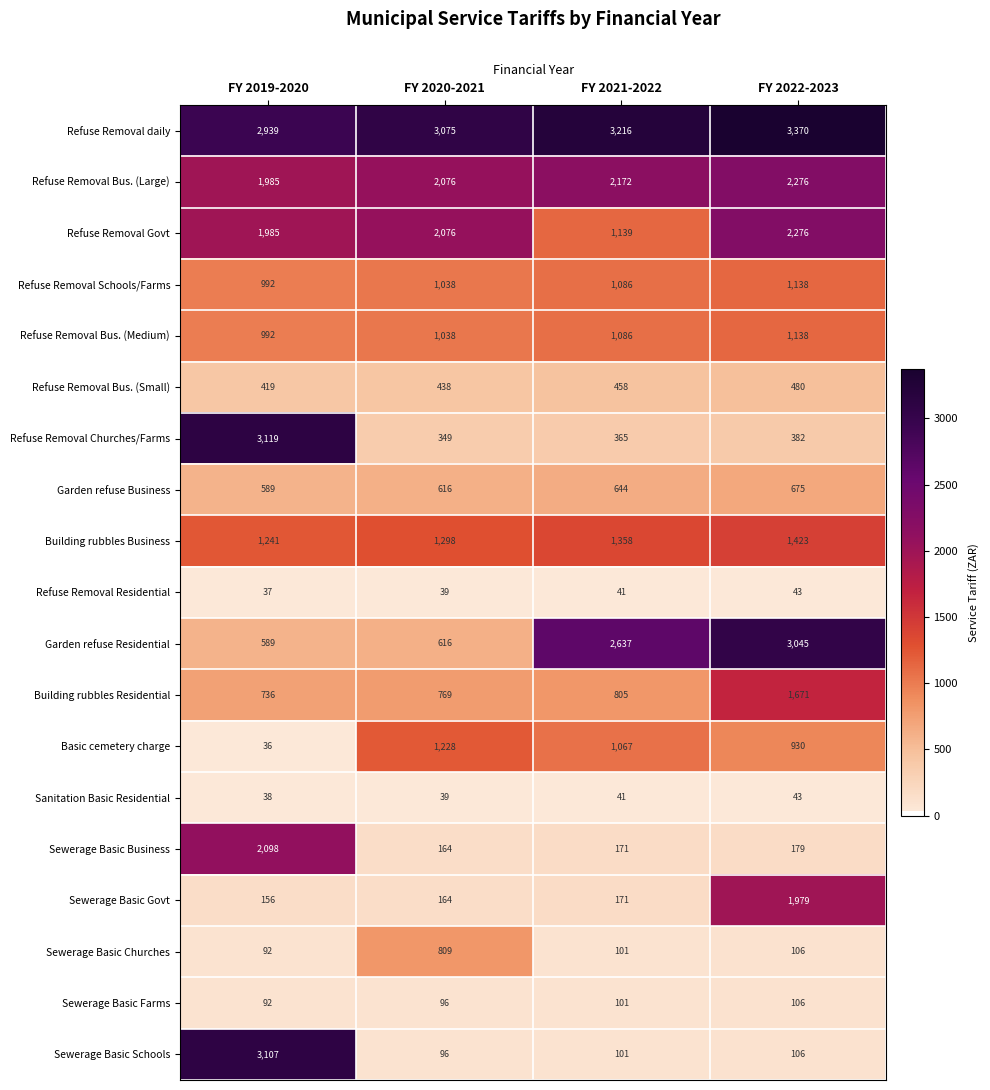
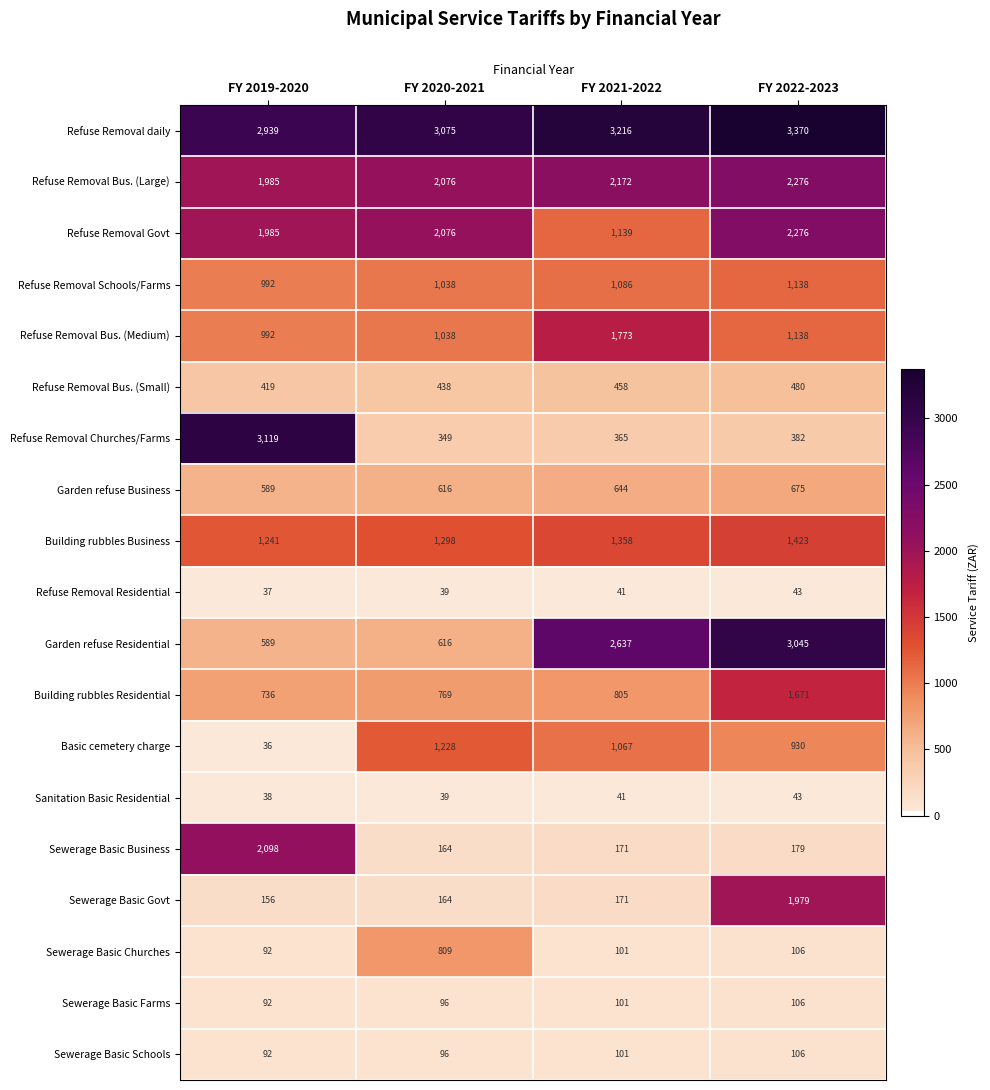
Refuse Removal Bus. (Medium), FY 2021-2022: 1,086 -> 1,773
Sewerage Basic Schools, FY 2019-2020: 3,107 -> 92
